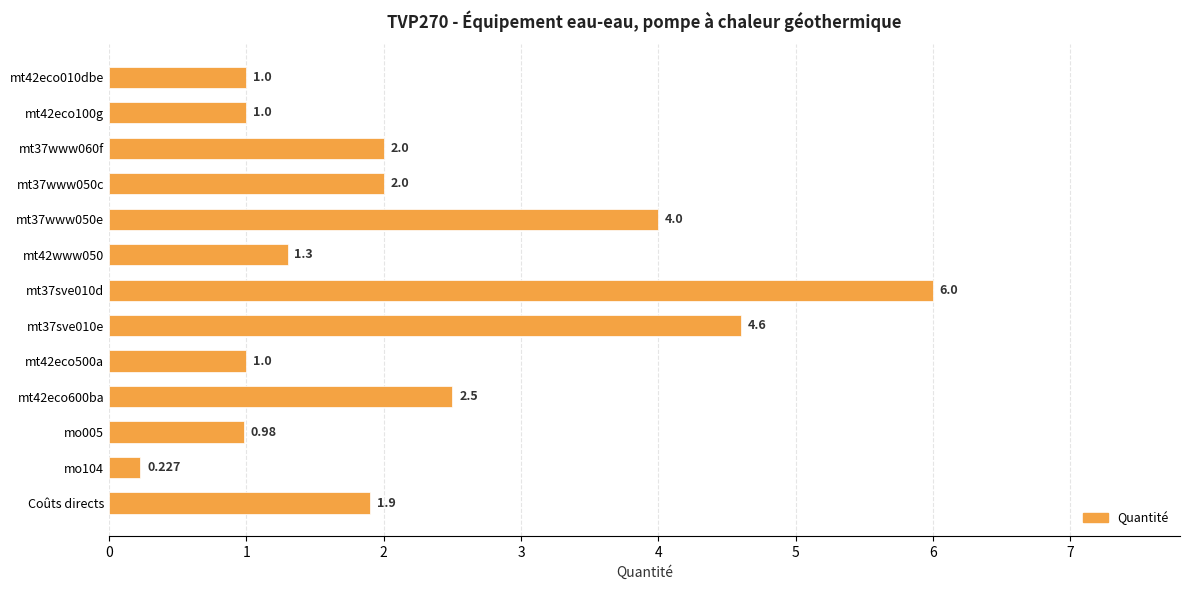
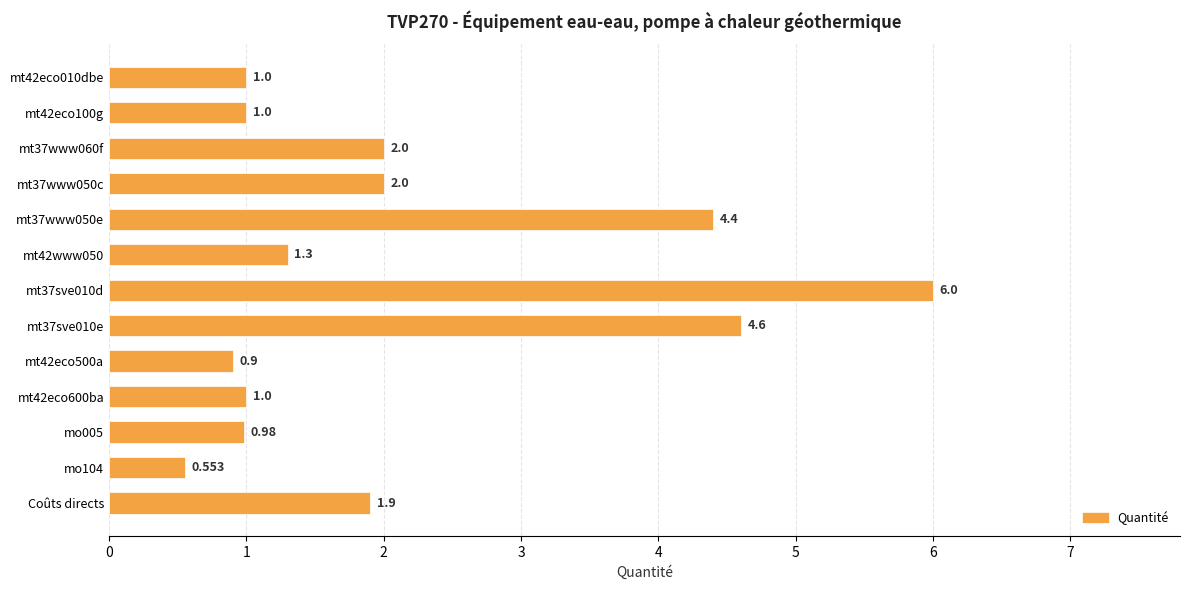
mt37www050e: 4.0 -> 4.4
mt42eco500a: 1.0 -> 0.9
mt42eco600ba: 2.5 -> 1.0
mo104: 0.227 -> 0.553
